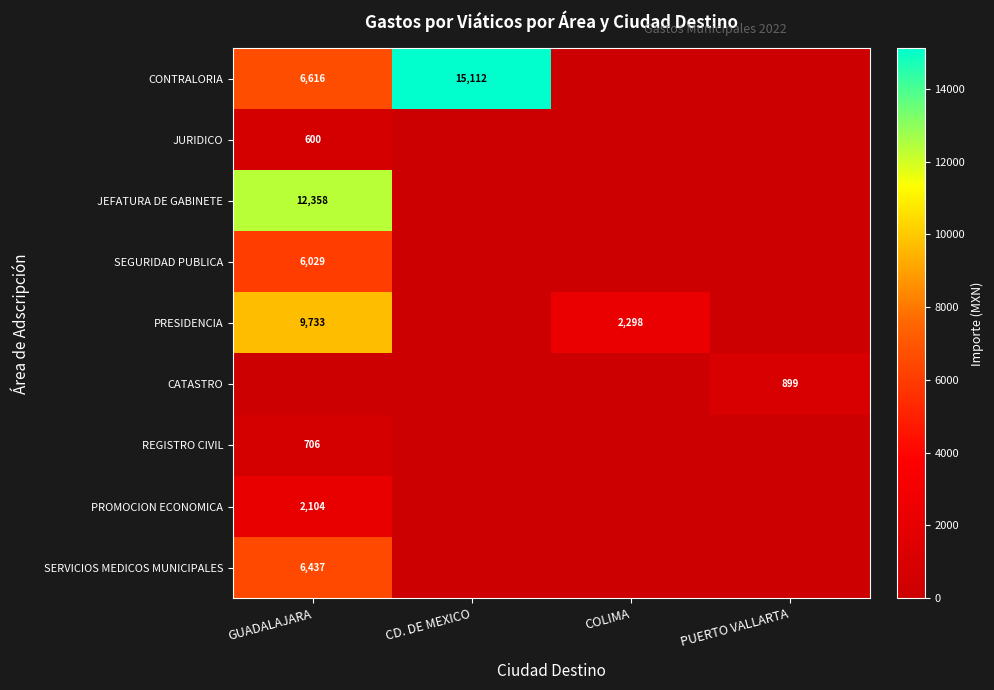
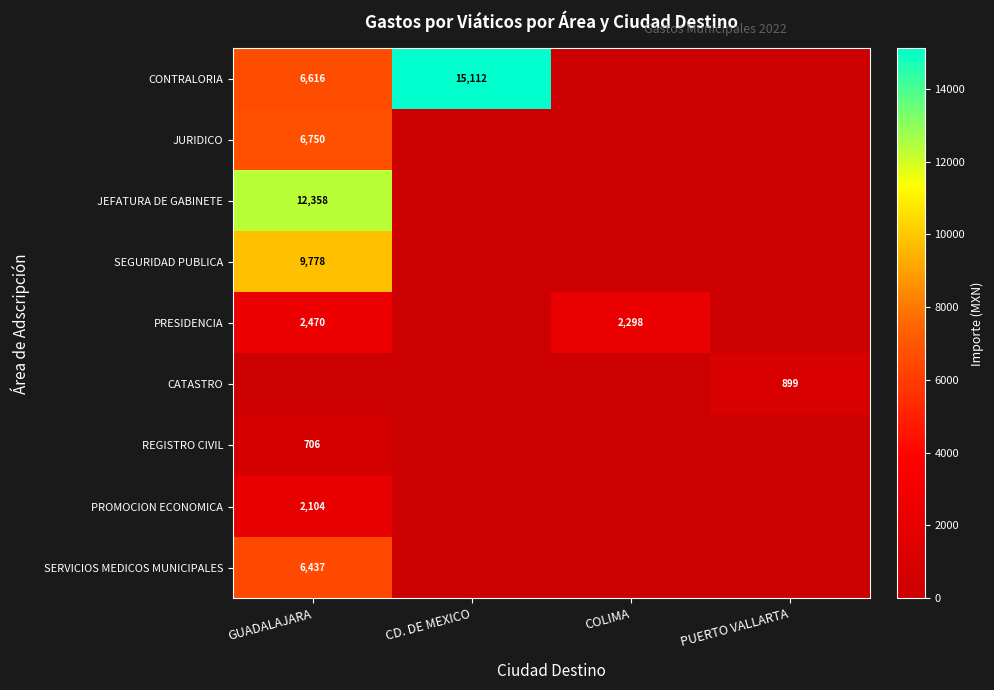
JURIDICO, GUADALAJARA: 600 -> 6,750
SEGURIDAD PUBLICA, GUADALAJARA: 6,029 -> 9,778
PRESIDENCIA, GUADALAJARA: 9,733 -> 2,470
